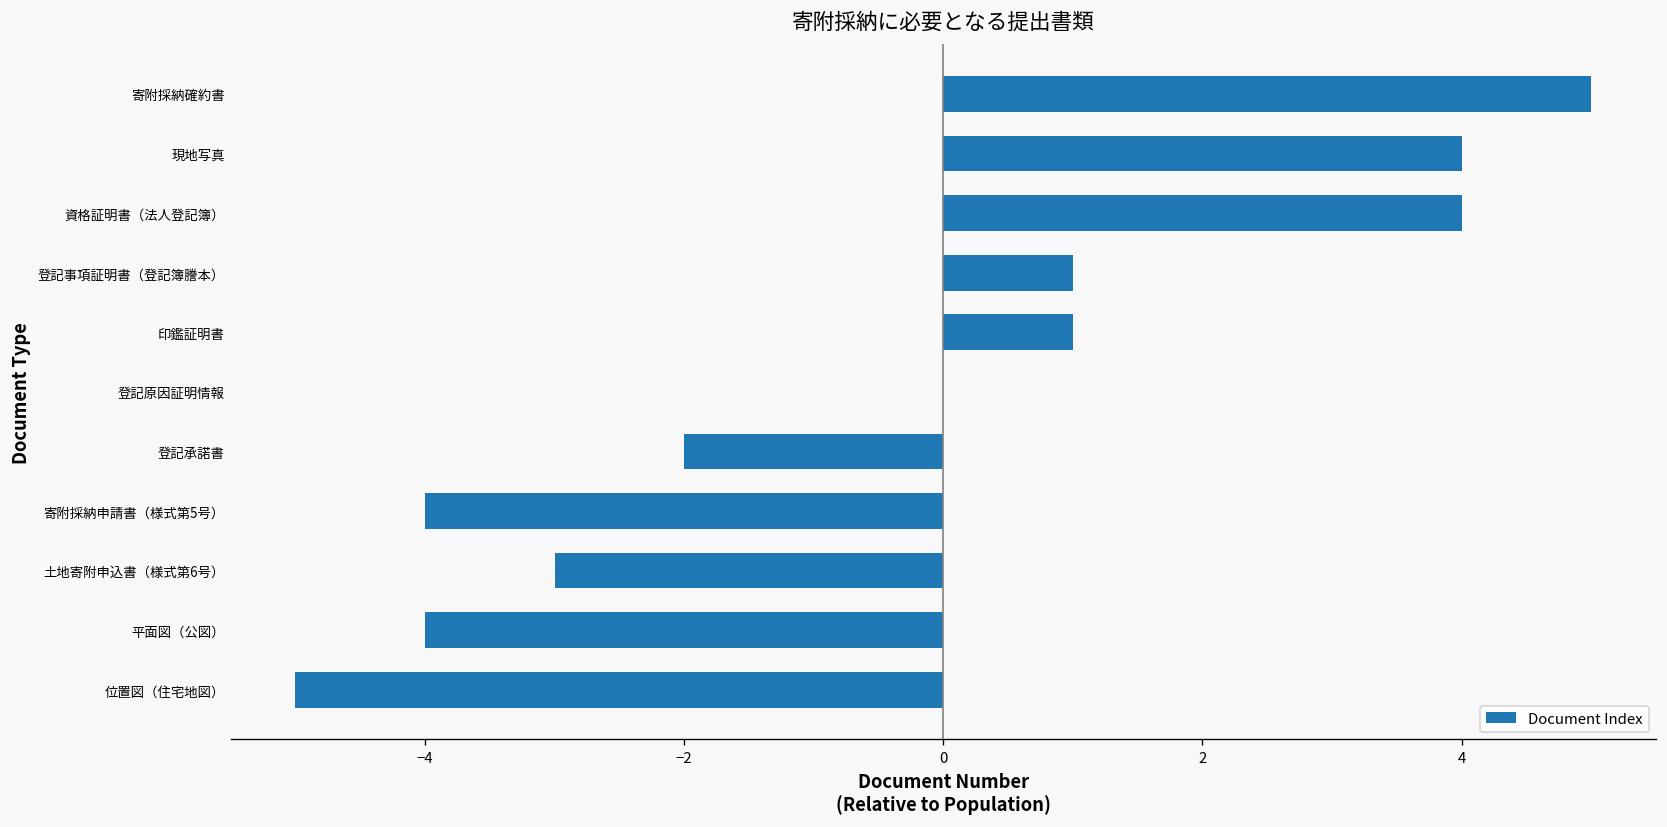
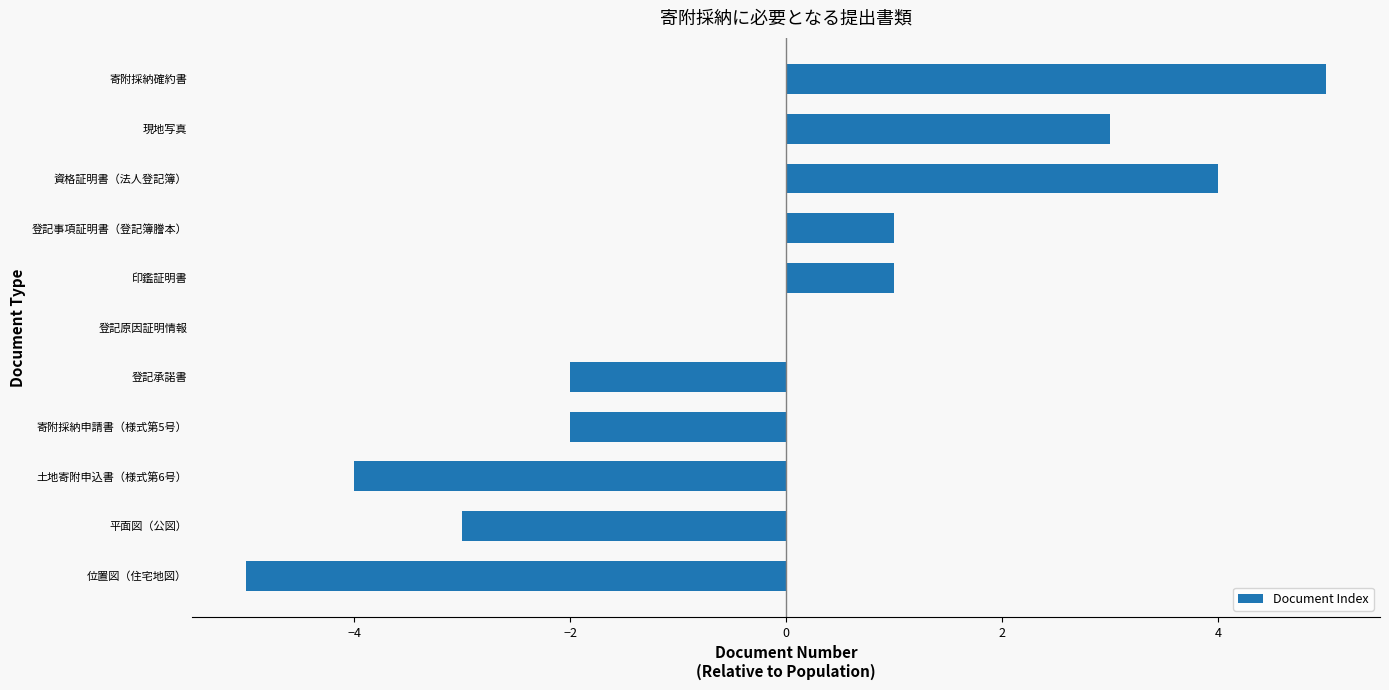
現地写真: 4.00 -> 3.00
寄附採納申請書（様式第5号）: -4.00 -> -2.00
土地寄附申込書（様式第6号）: -3.00 -> -4.00
平面図（公図）: -4.00 -> -3.00
